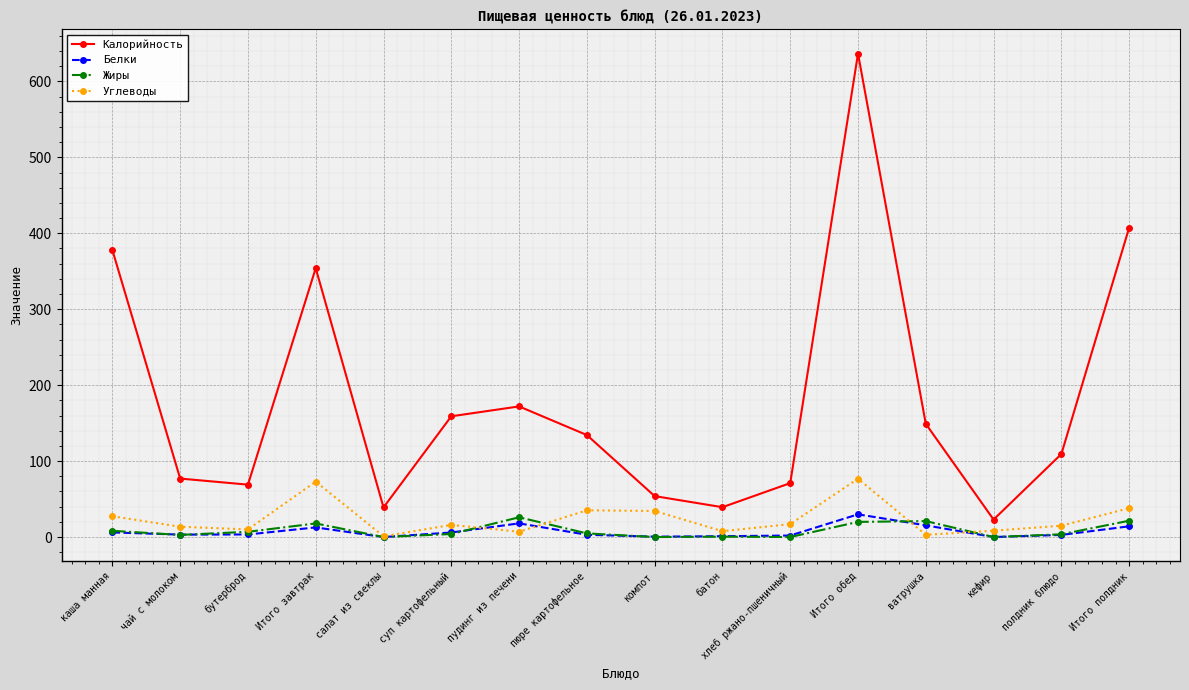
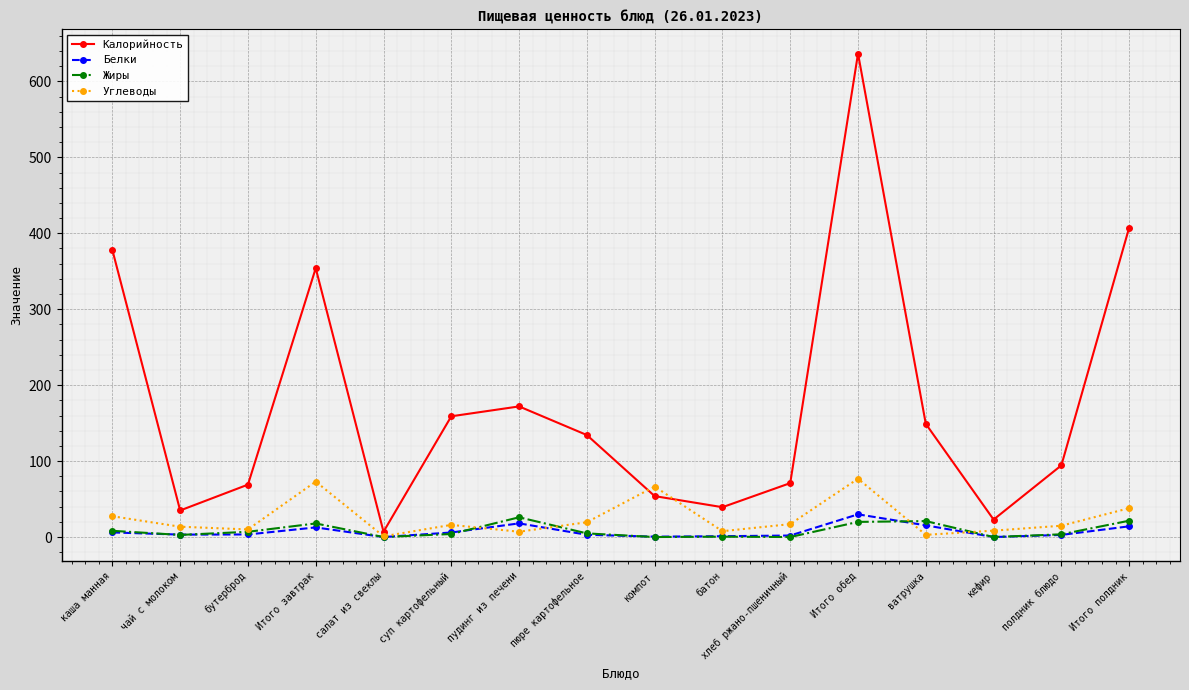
Калорийность, чай с молоком: 80 -> 40
Калорийность, салат из свеклы: 40 -> 10
Углеводы, пюре картофельное: 40 -> 20
Углеводы, компот: 30 -> 70
Калорийность, полдник блюдо: 110 -> 90
